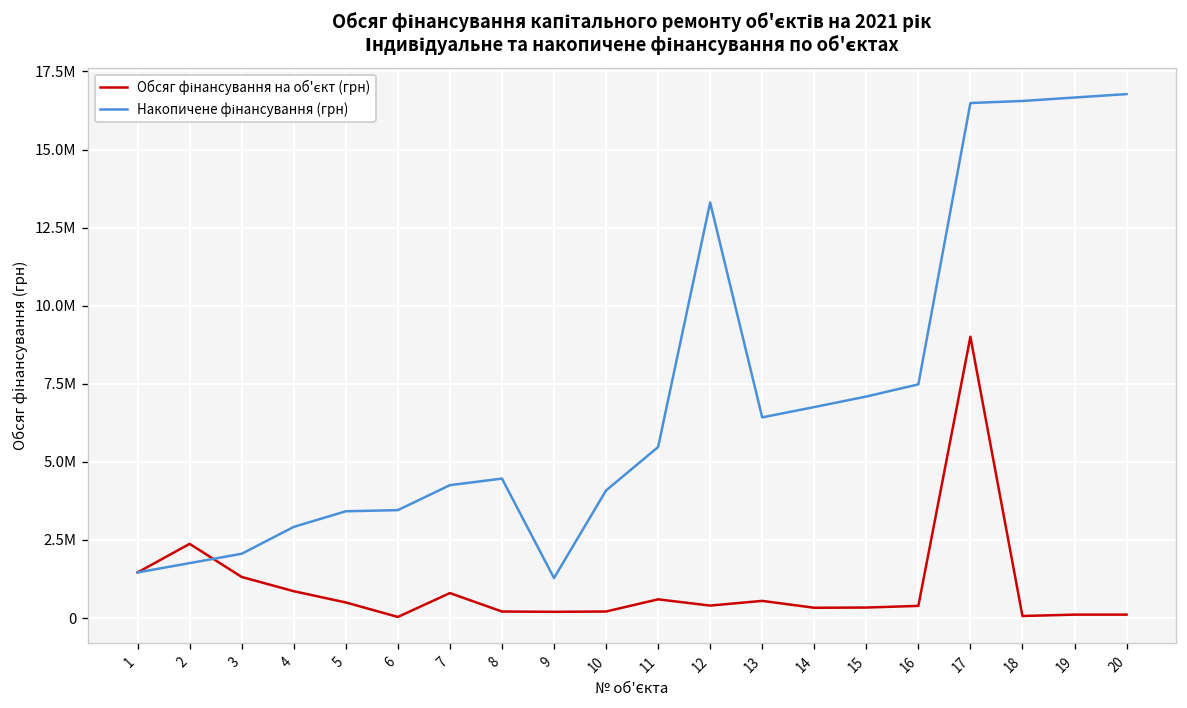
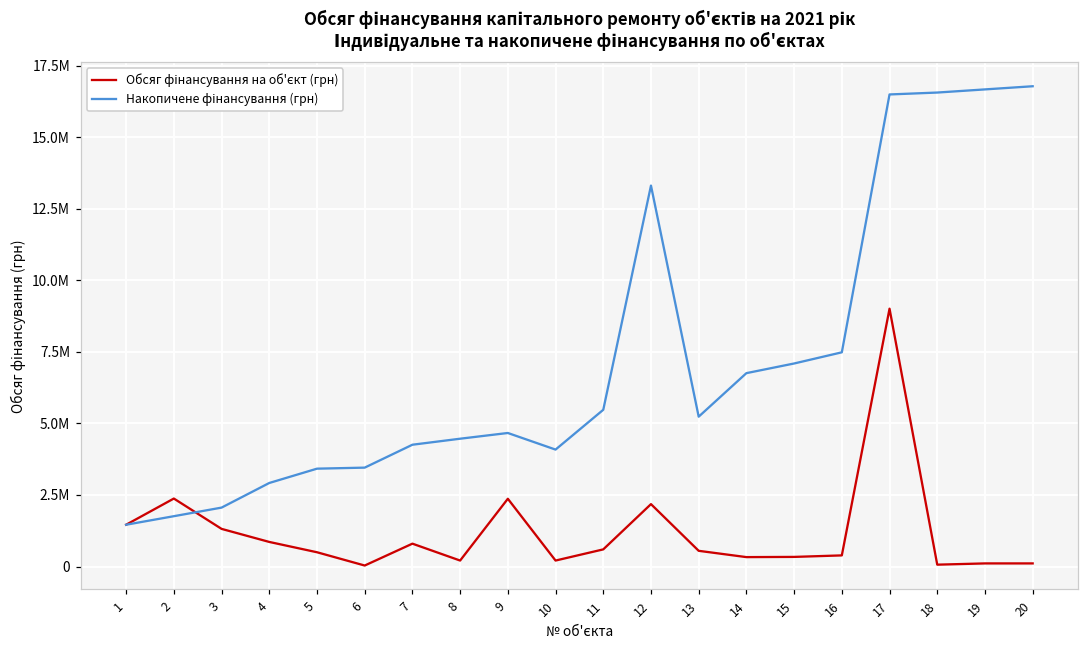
Обсяг фінансування на об'єкт (грн), 9: 200000 -> 2400000
Накопичене фінансування (грн), 9: 1300000 -> 4700000
Обсяг фінансування на об'єкт (грн), 12: 400000 -> 2200000
Накопичене фінансування (грн), 13: 6400000 -> 5200000
